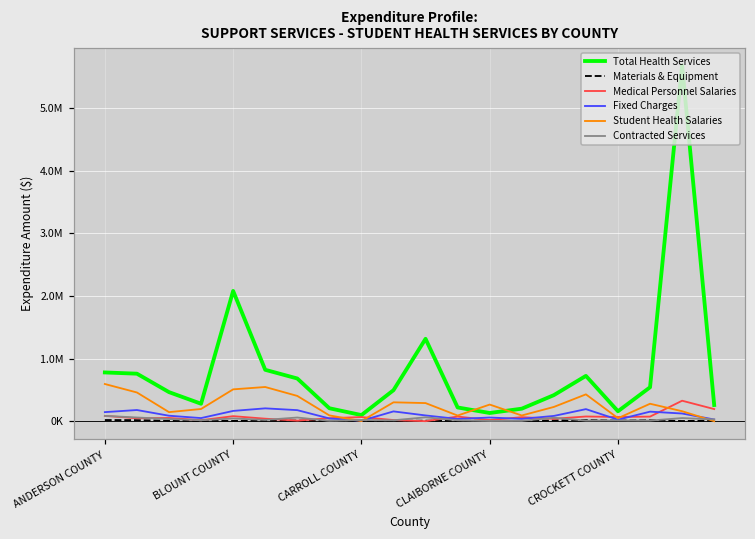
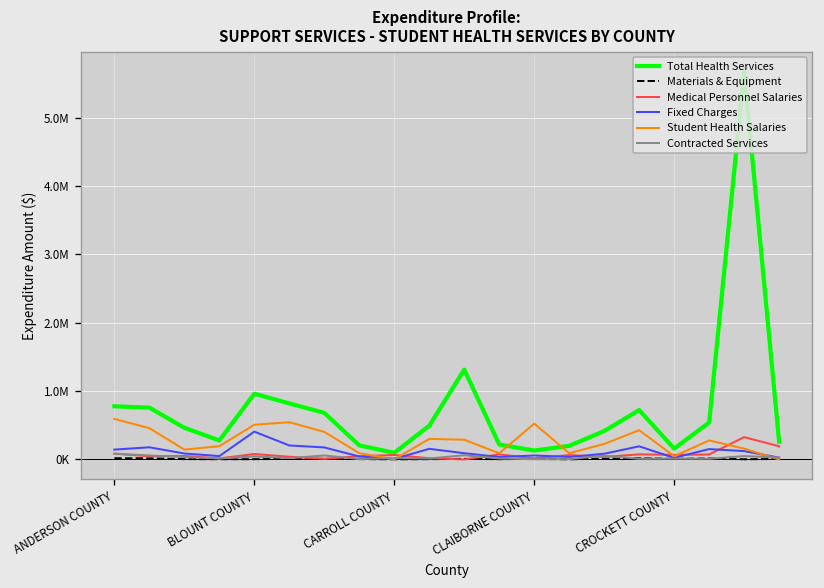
Total Health Services, BLOUNT COUNTY: 2100000 -> 1000000
Fixed Charges, BLOUNT COUNTY: 200000 -> 400000
Student Health Salaries, CLAIBORNE COUNTY: 300000 -> 500000
